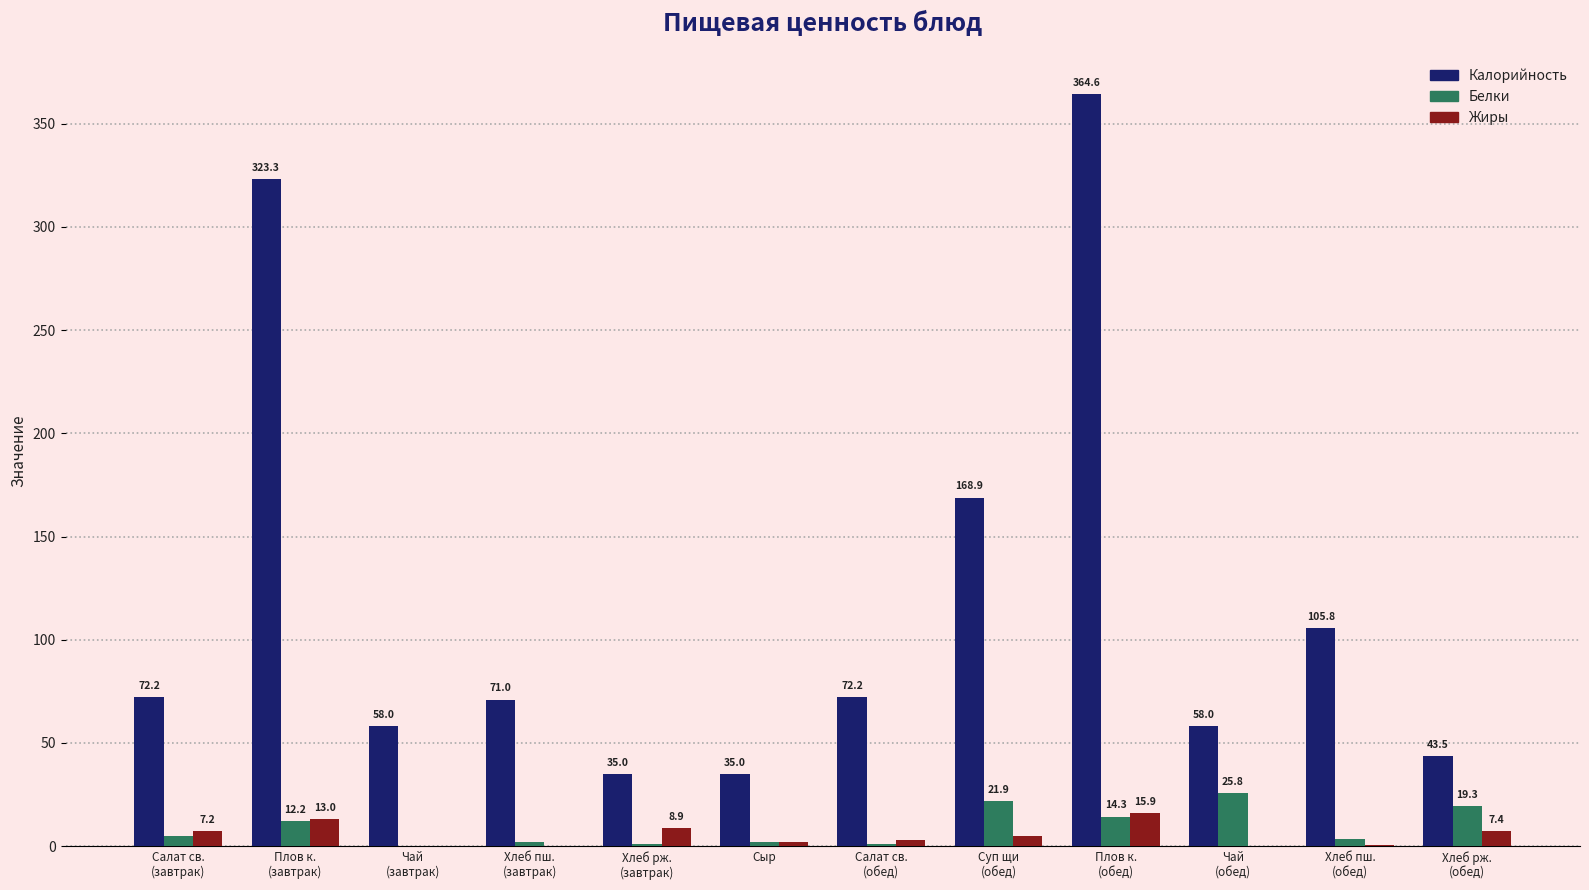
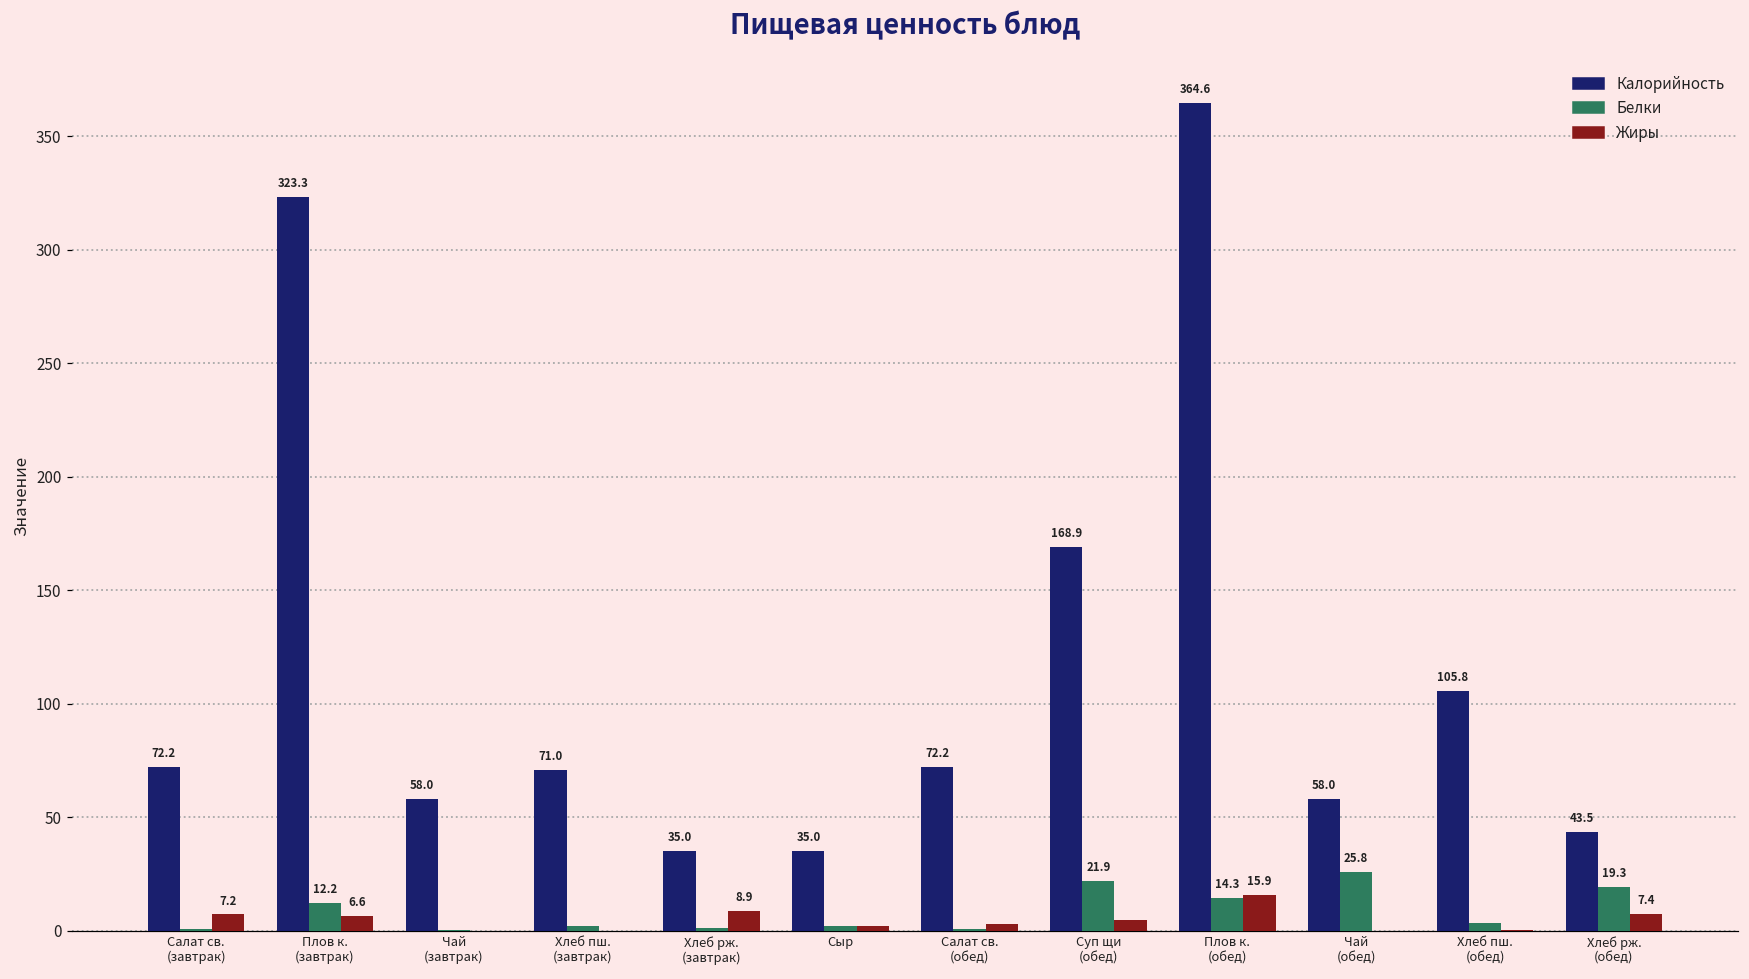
Белки, Салат св. (завтрак): 5 -> 1
Жиры, Плов к. (завтрак): 13.0 -> 6.6
